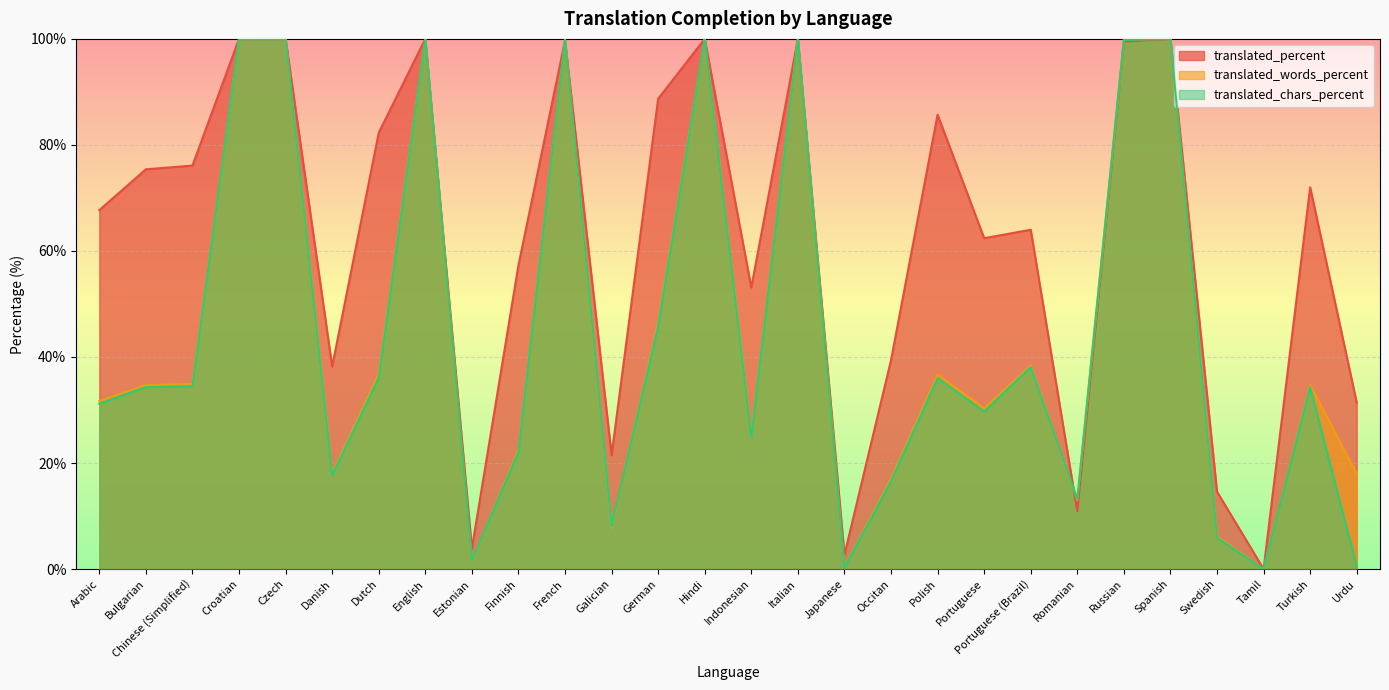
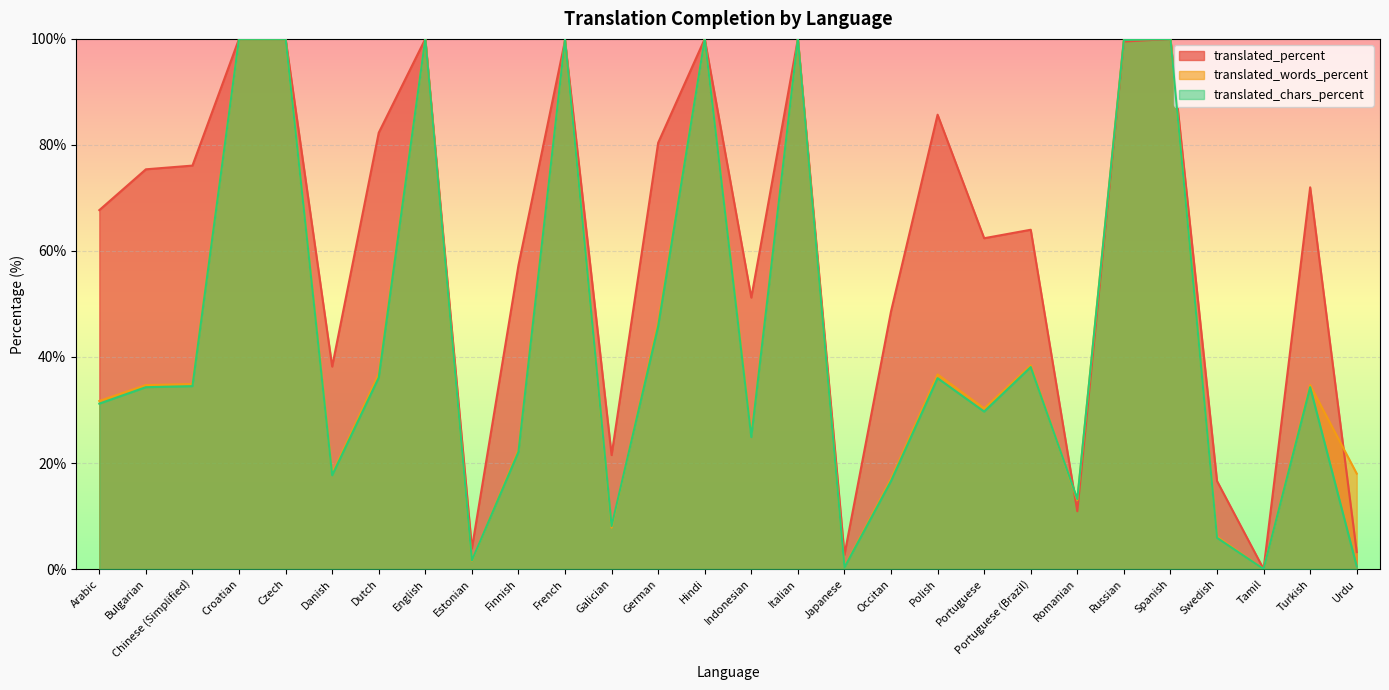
translated_percent, German: 89% -> 80%
translated_percent, Indonesian: 53% -> 51%
translated_percent, Occitan: 39% -> 49%
translated_percent, Swedish: 15% -> 17%
translated_percent, Urdu: 31% -> 3%
